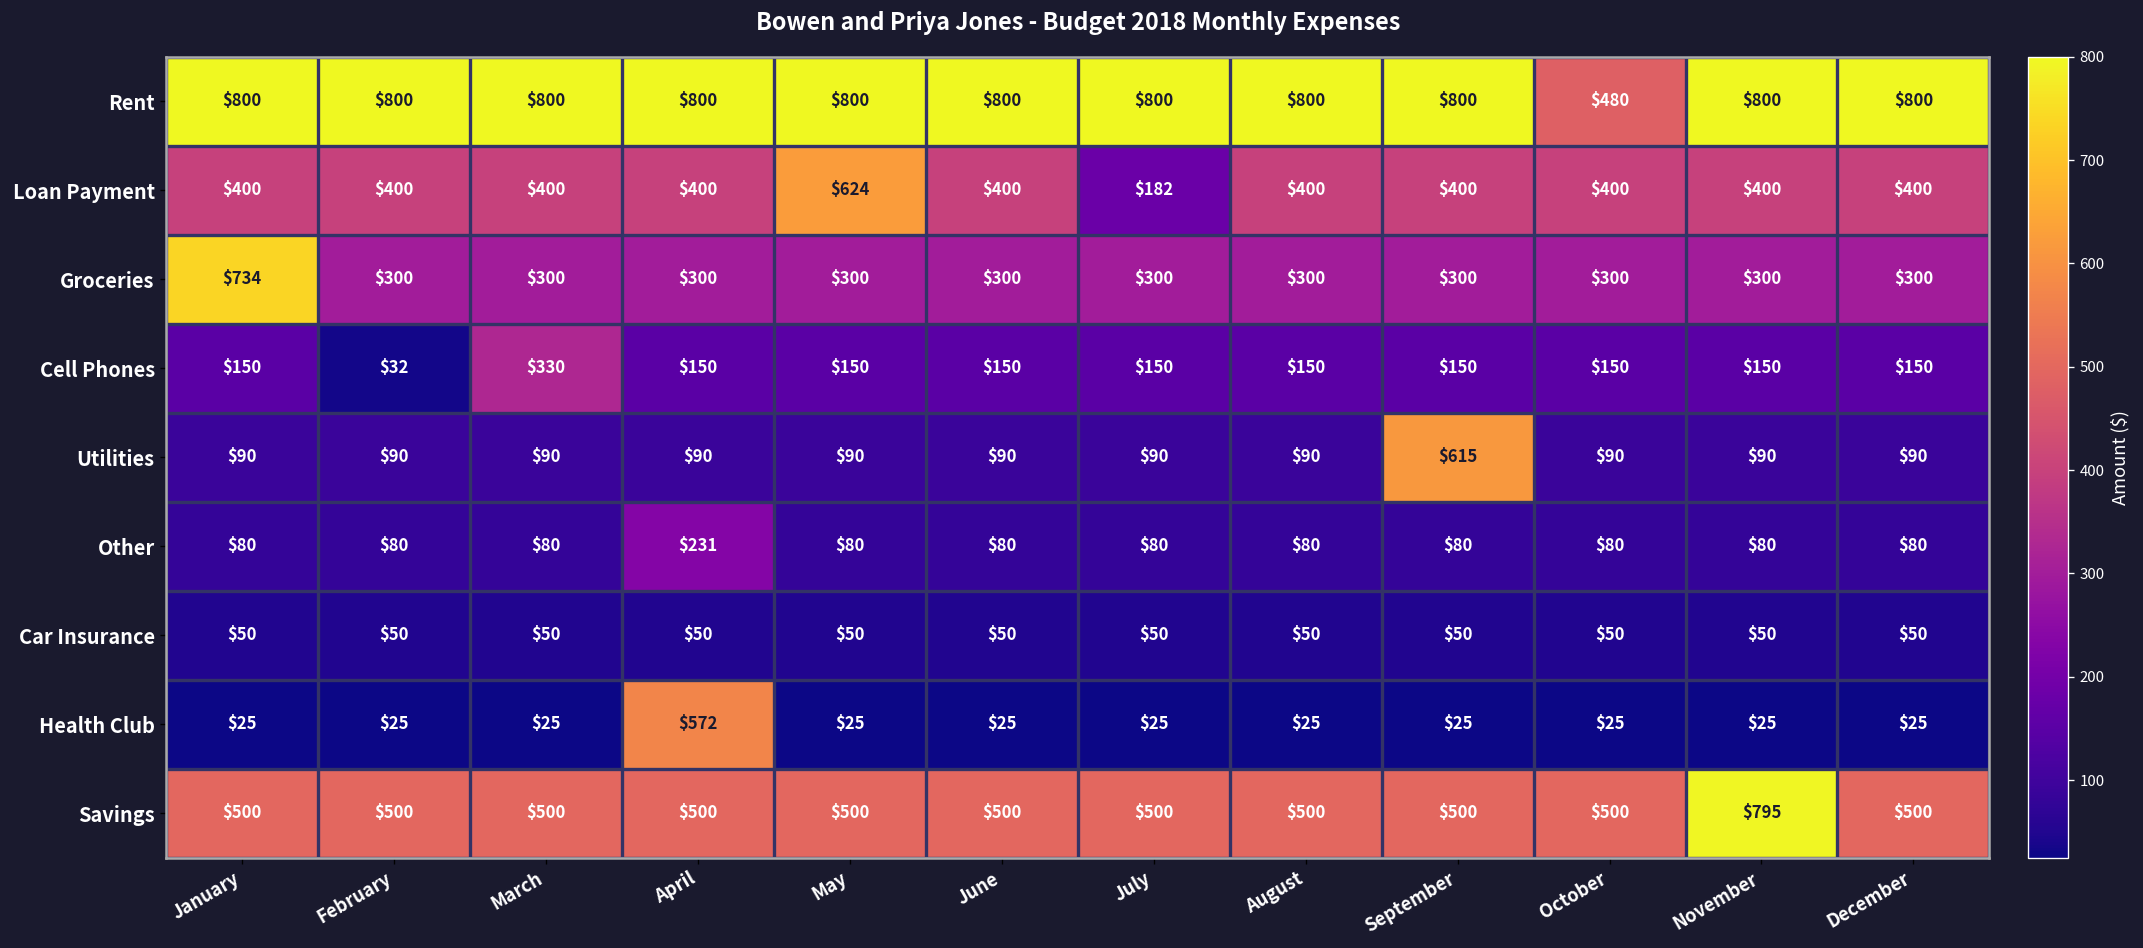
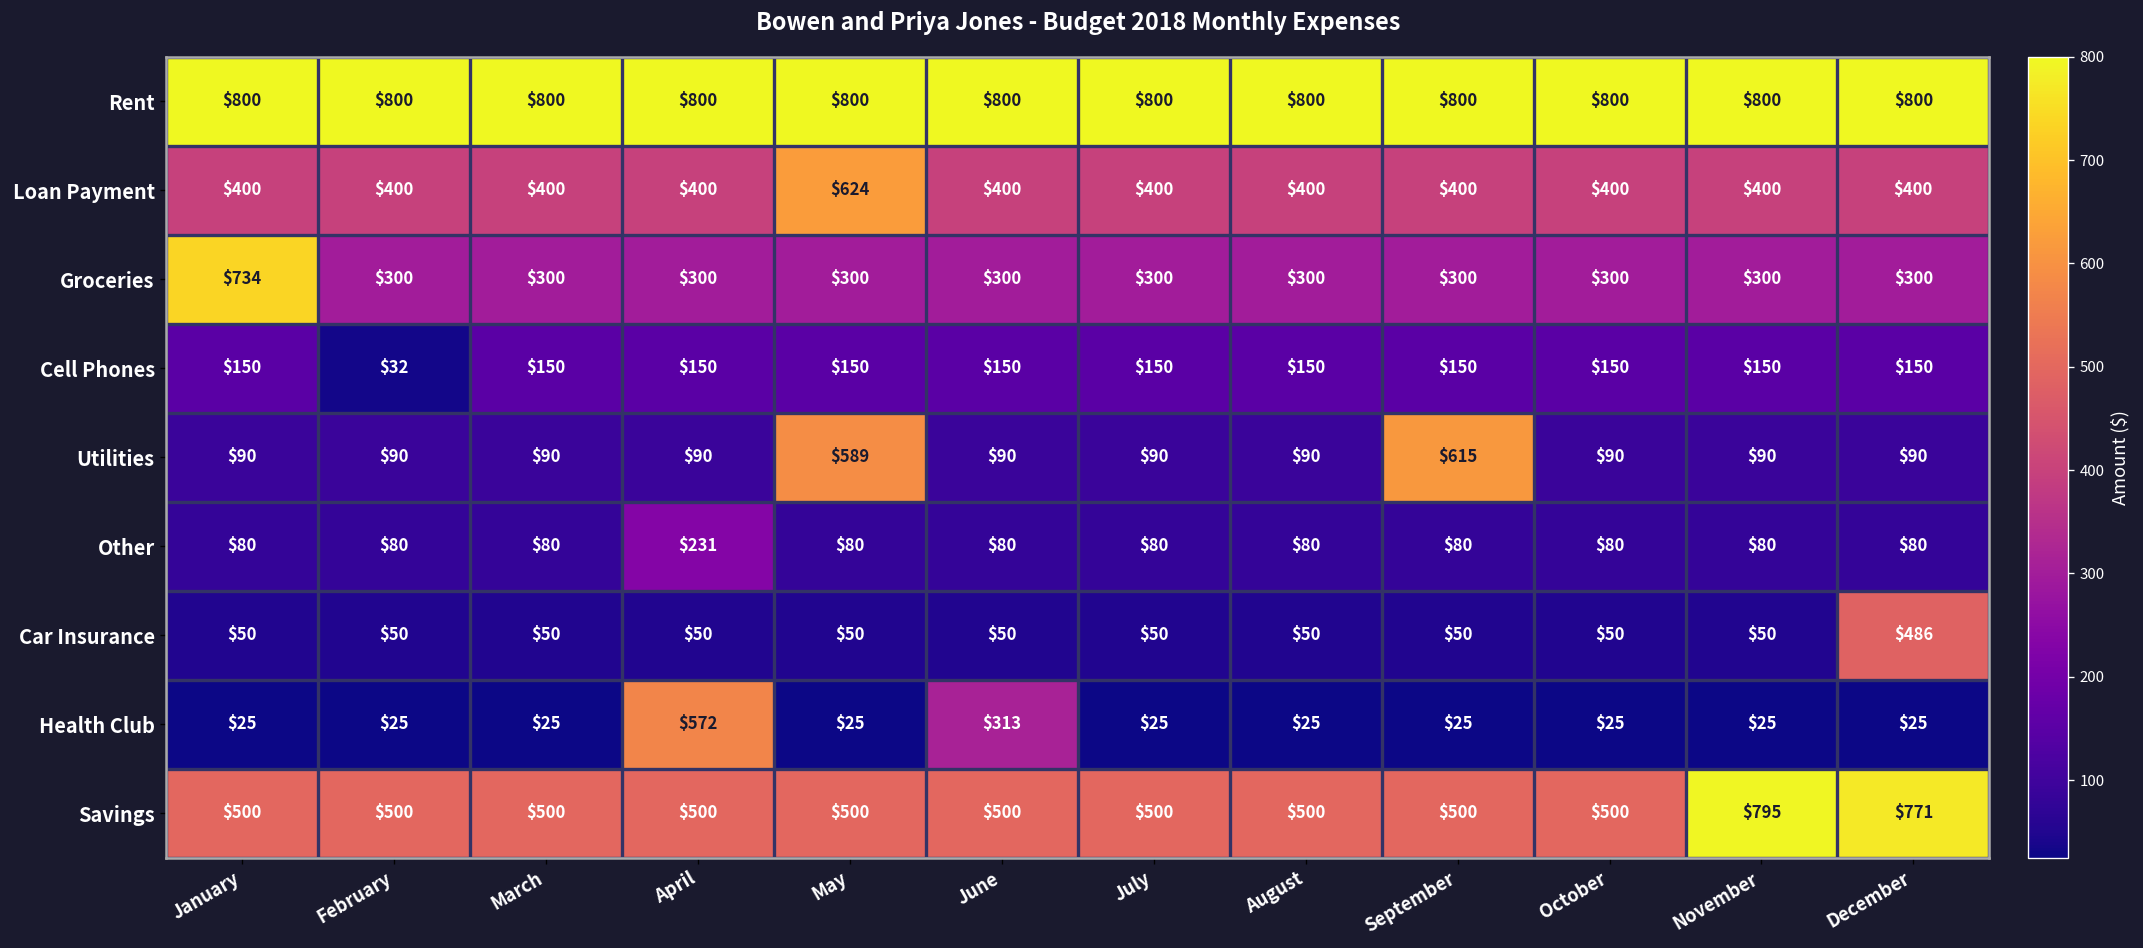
Rent, October: $480 -> $800
Loan Payment, July: $182 -> $400
Cell Phones, March: $330 -> $150
Utilities, May: $90 -> $589
Car Insurance, December: $50 -> $486
Health Club, June: $25 -> $313
Savings, December: $500 -> $771
